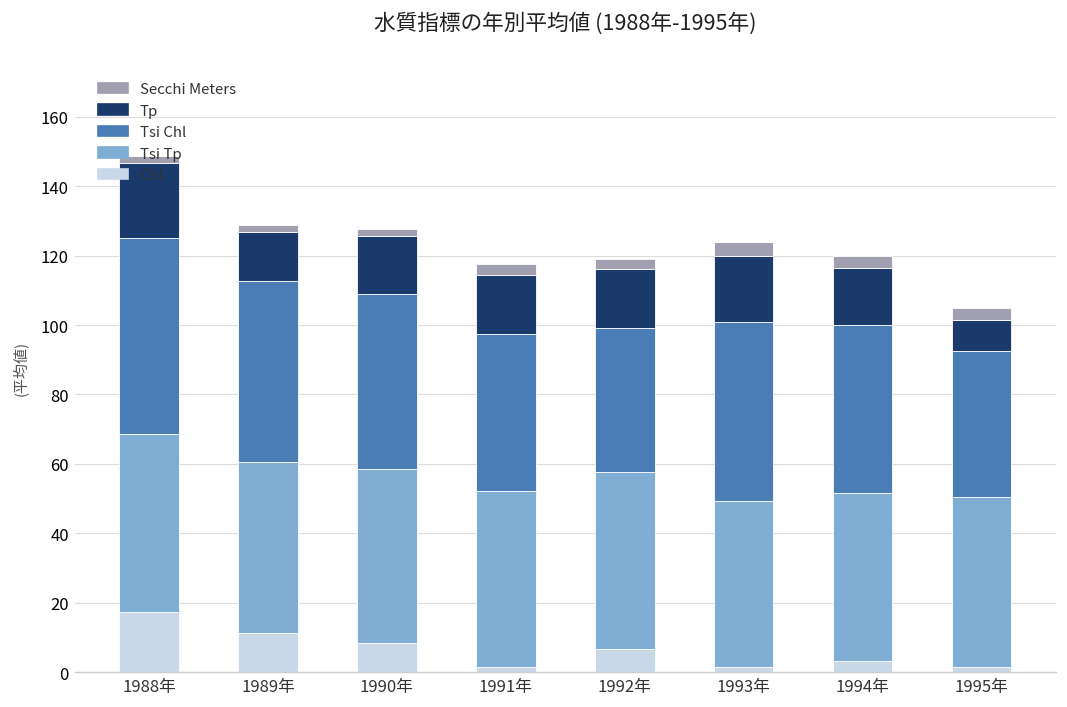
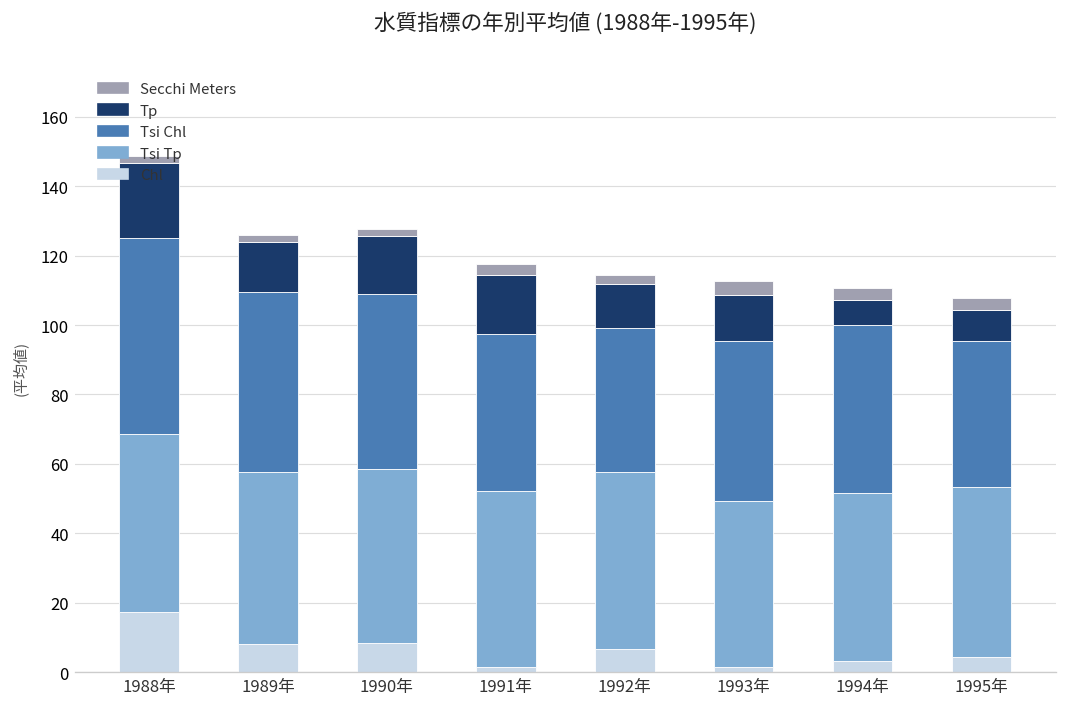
Chl, 1989年: 11 -> 8
Tp, 1992年: 17 -> 13
Tsi Chl, 1993年: 52 -> 46
Tp, 1993年: 19 -> 13
Tp, 1994年: 16 -> 7
Chl, 1995年: 2 -> 4
